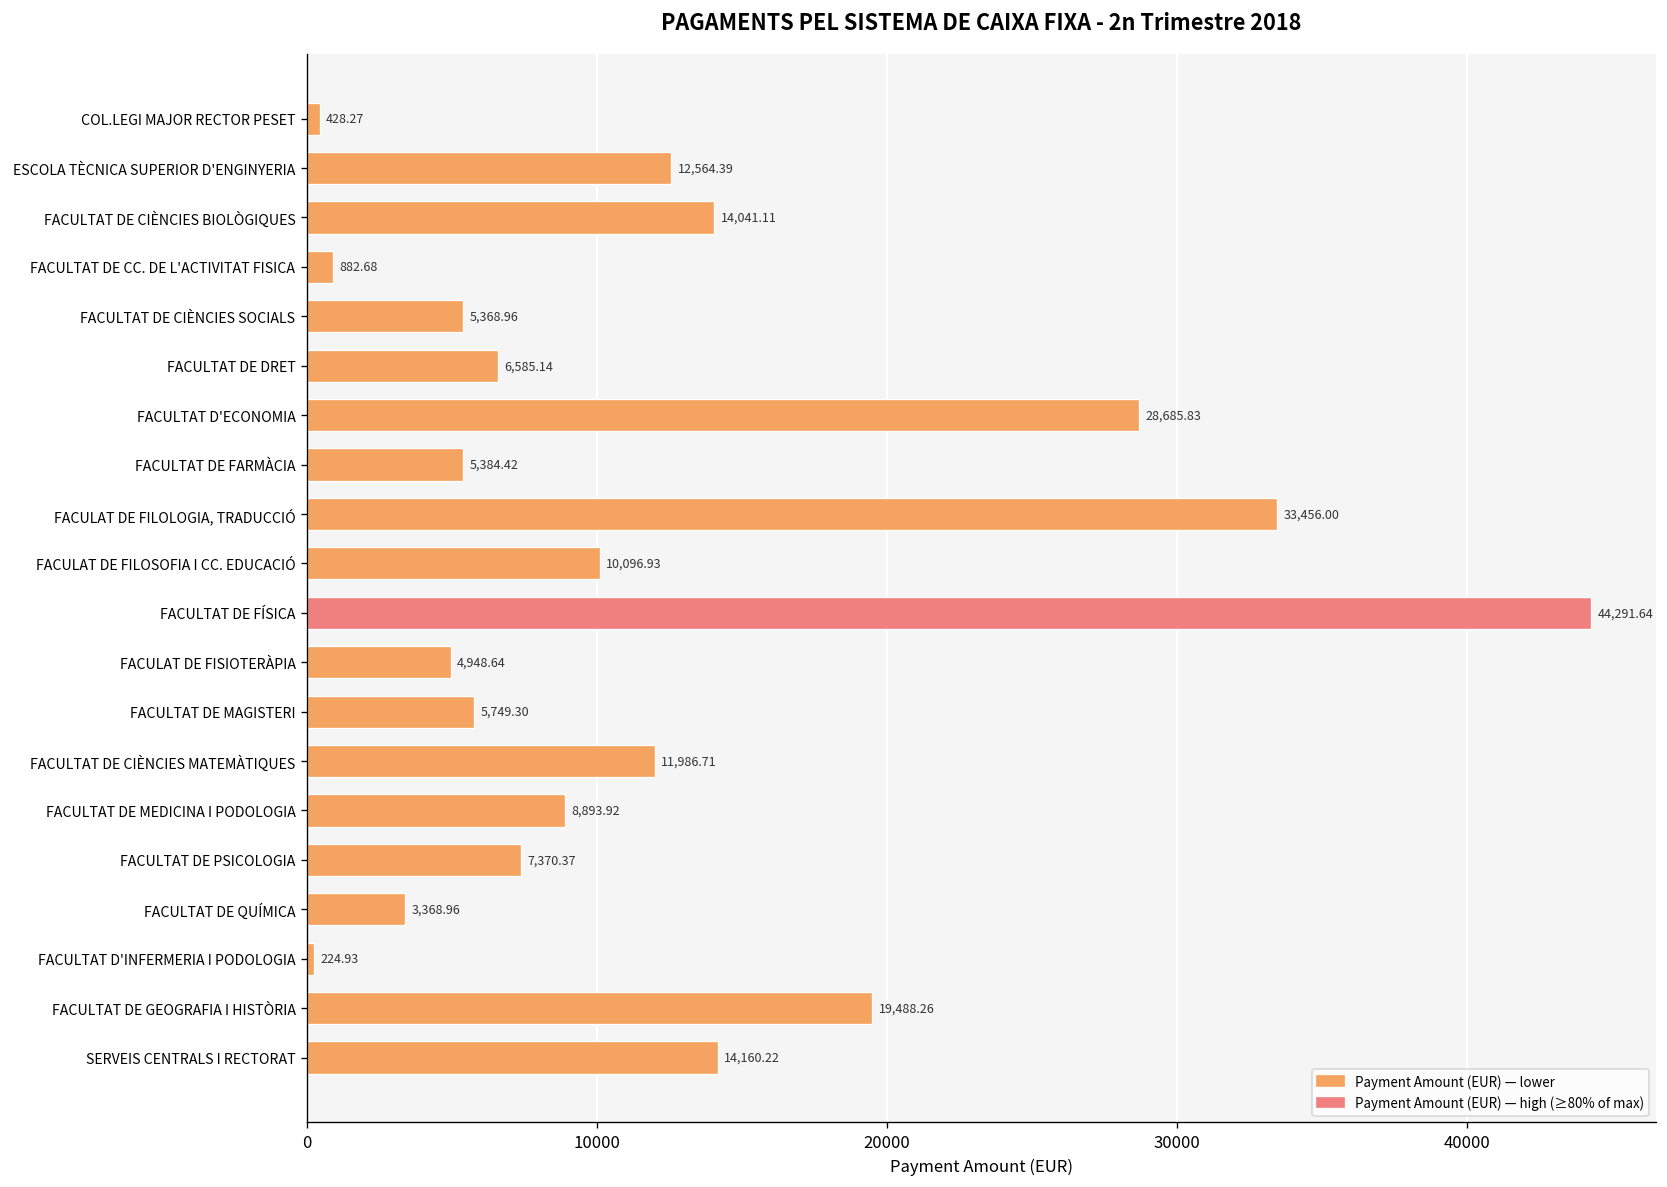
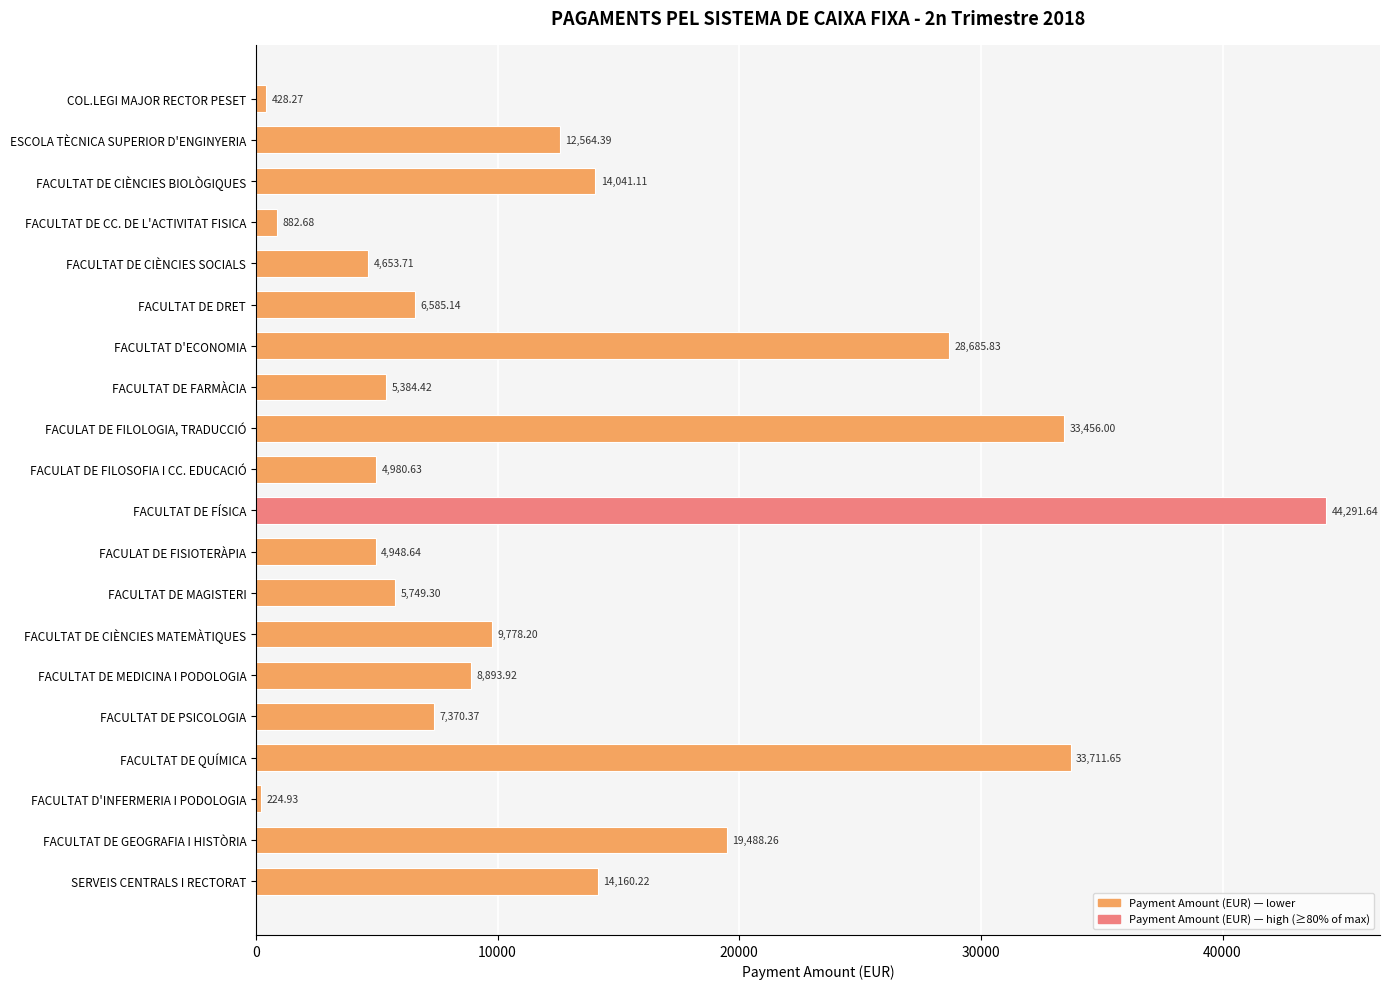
FACULTAT DE CIÈNCIES SOCIALS: 5,368.96 -> 4,653.71
FACULAT DE FILOSOFIA I CC. EDUCACIÓ: 10,096.93 -> 4,980.63
FACULTAT DE CIÈNCIES MATEMÀTIQUES: 11,986.71 -> 9,778.20
FACULTAT DE QUÍMICA: 3,368.96 -> 33,711.65
